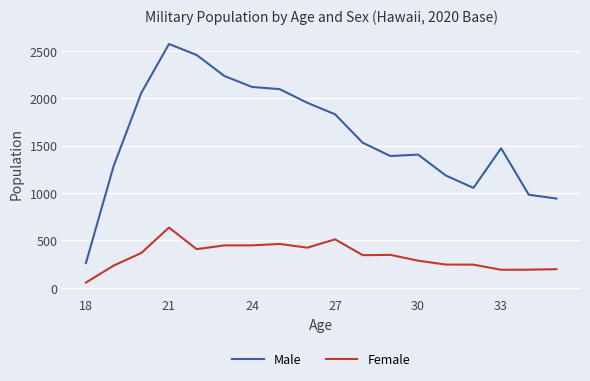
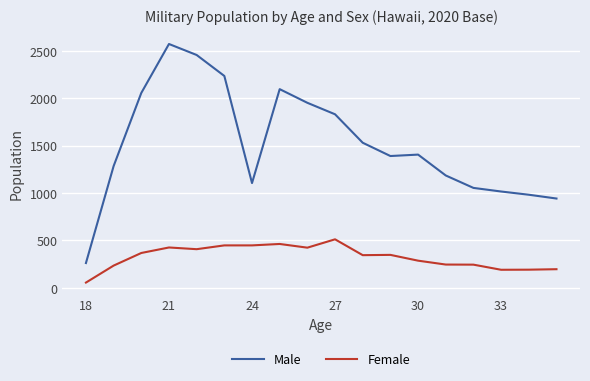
Female, 21: 600 -> 400
Male, 24: 2100 -> 1100
Male, 33: 1500 -> 1000
